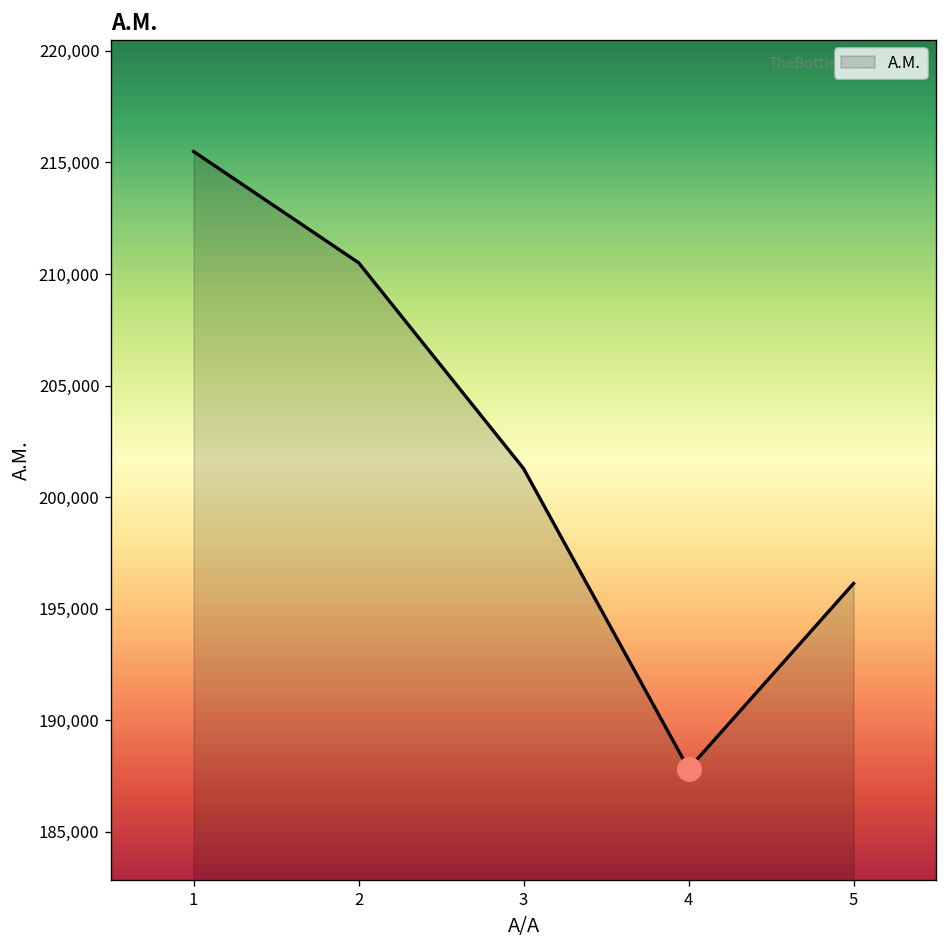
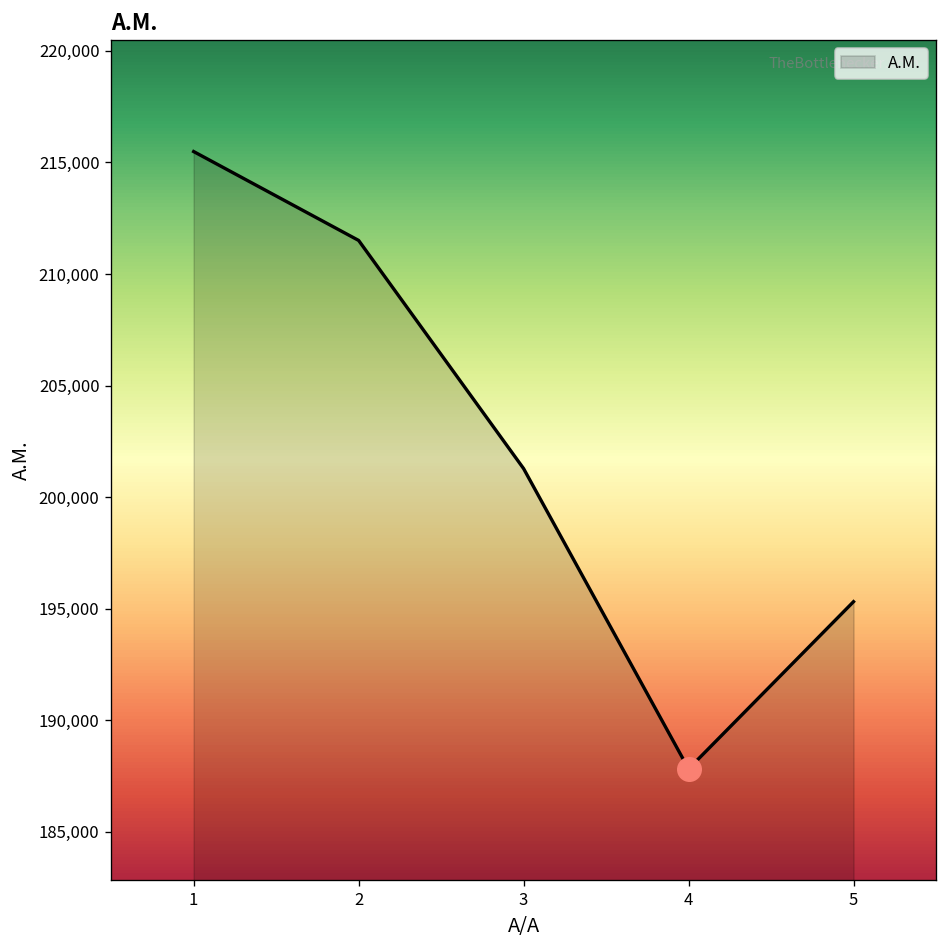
A.M., 2: 210,500 -> 211,500
A.M., 5: 196,100 -> 195,300
